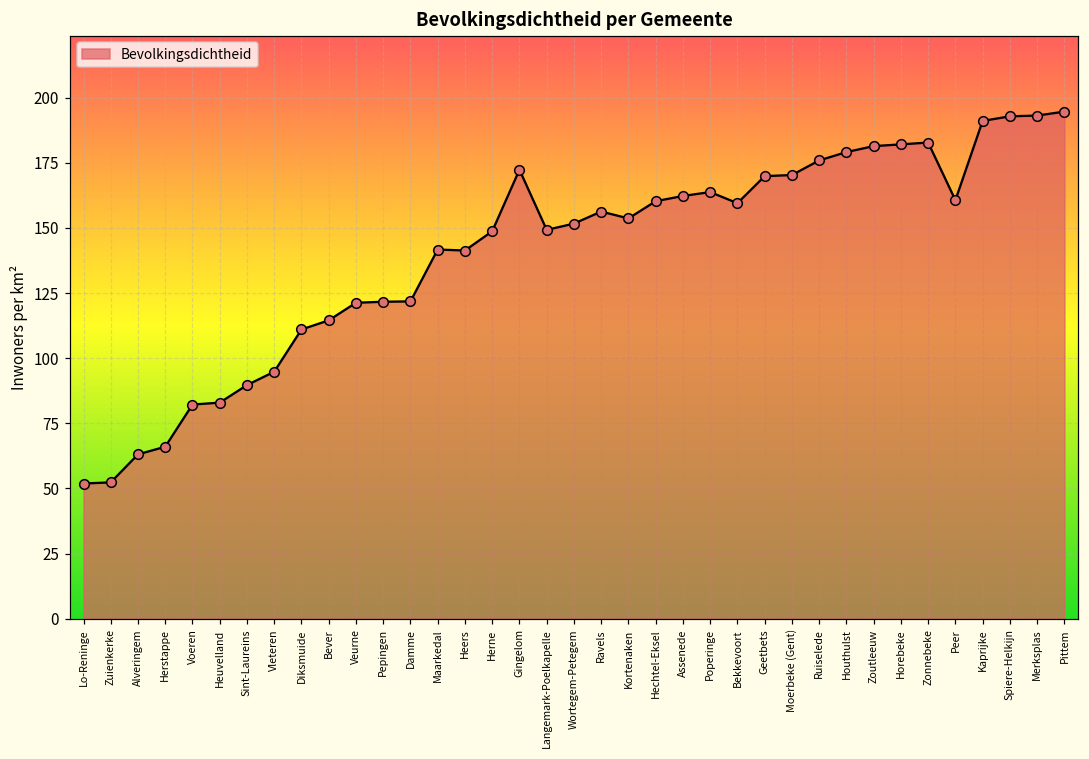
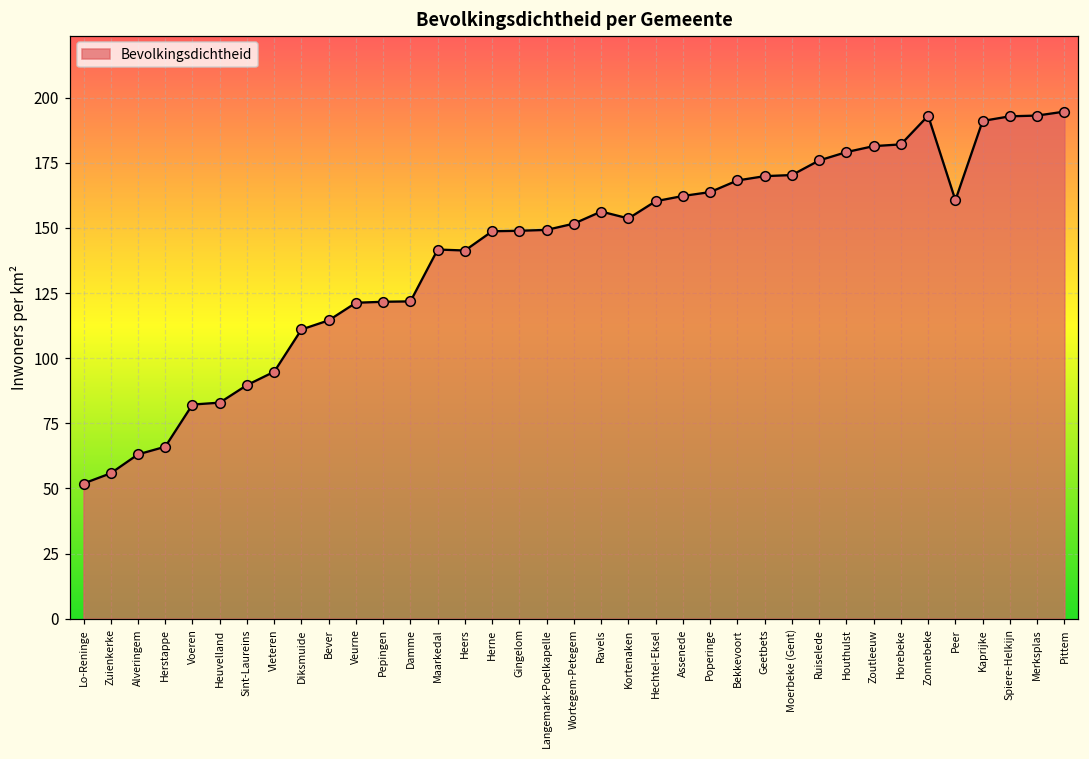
Zuienkerke: 52 -> 56
Gingelom: 172 -> 149
Bekkevoort: 160 -> 168
Zonnebeke: 183 -> 193
